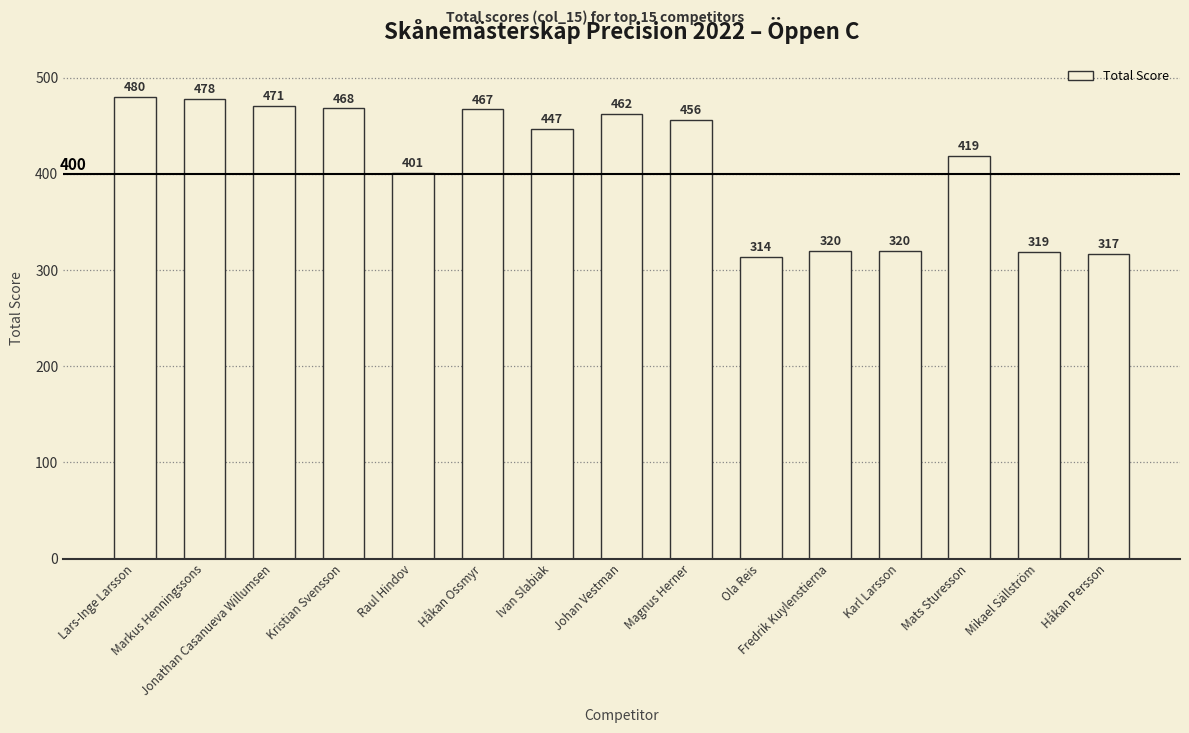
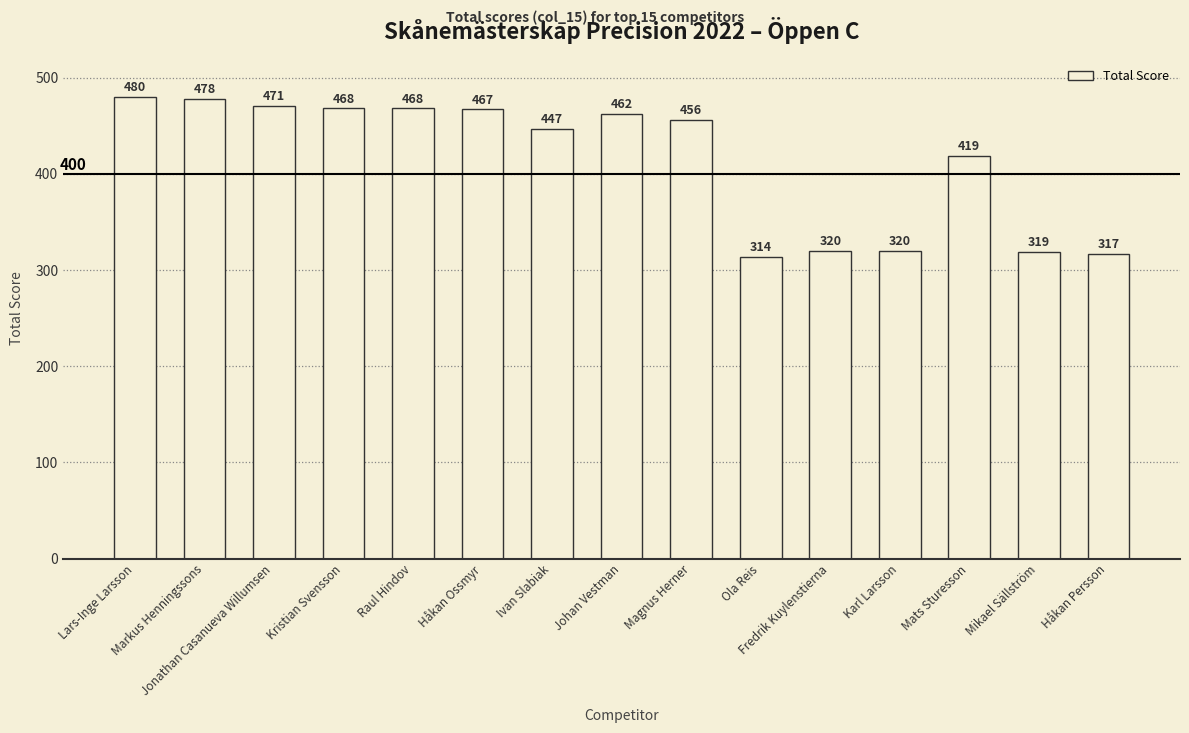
Raul Hindov: 401 -> 468
